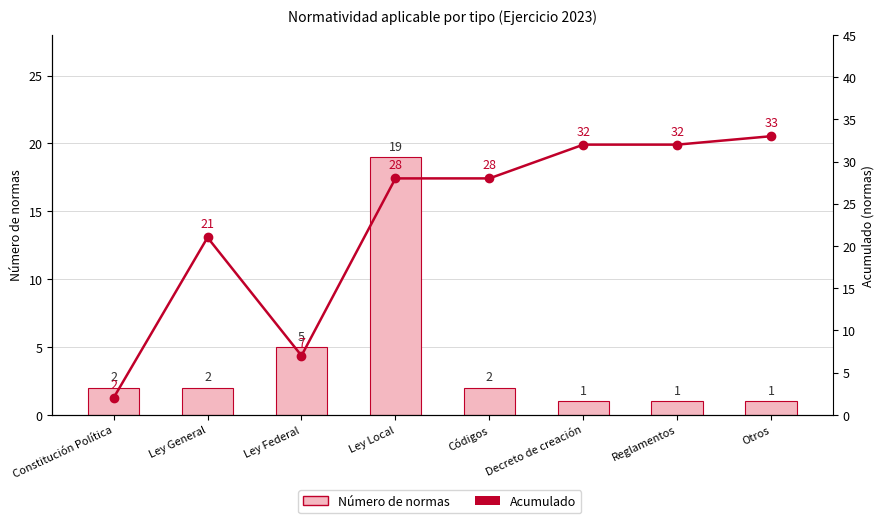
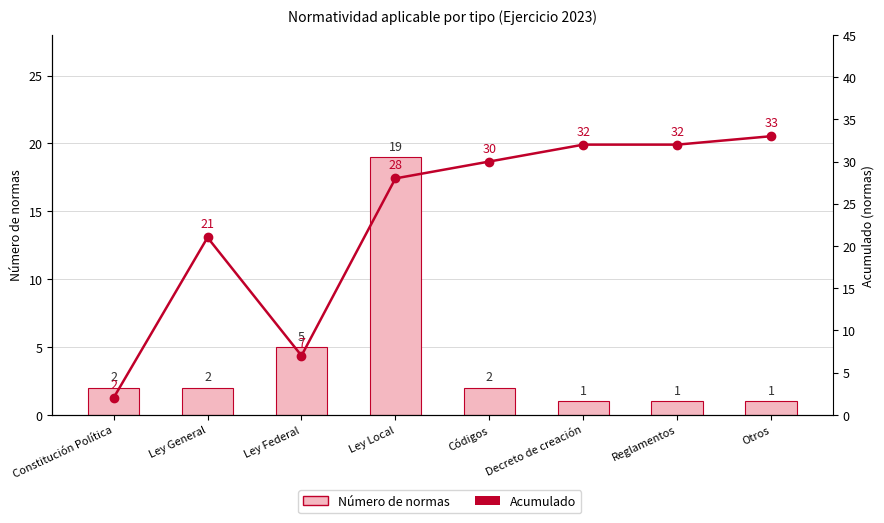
Acumulado, Códigos: 28 -> 30
